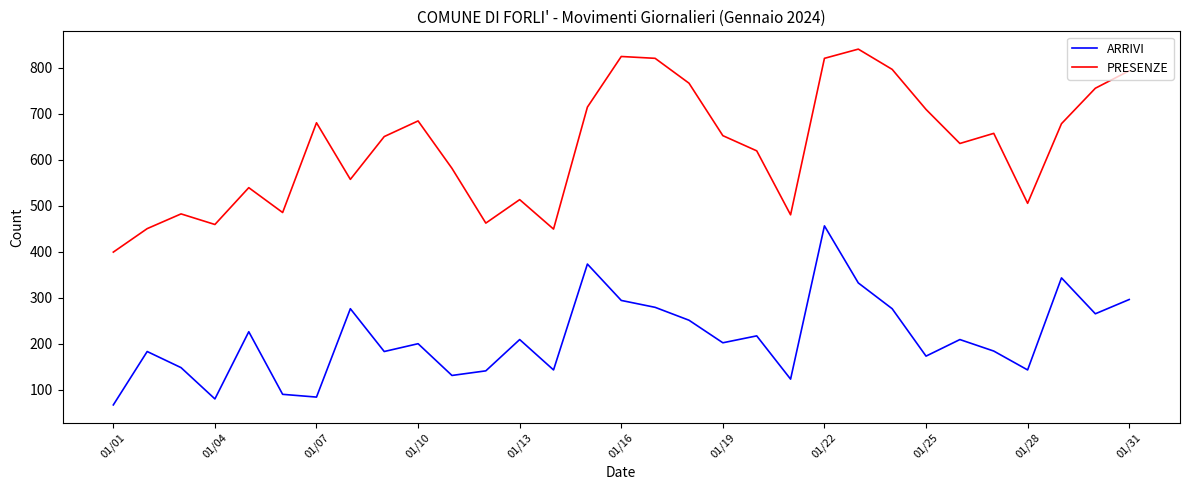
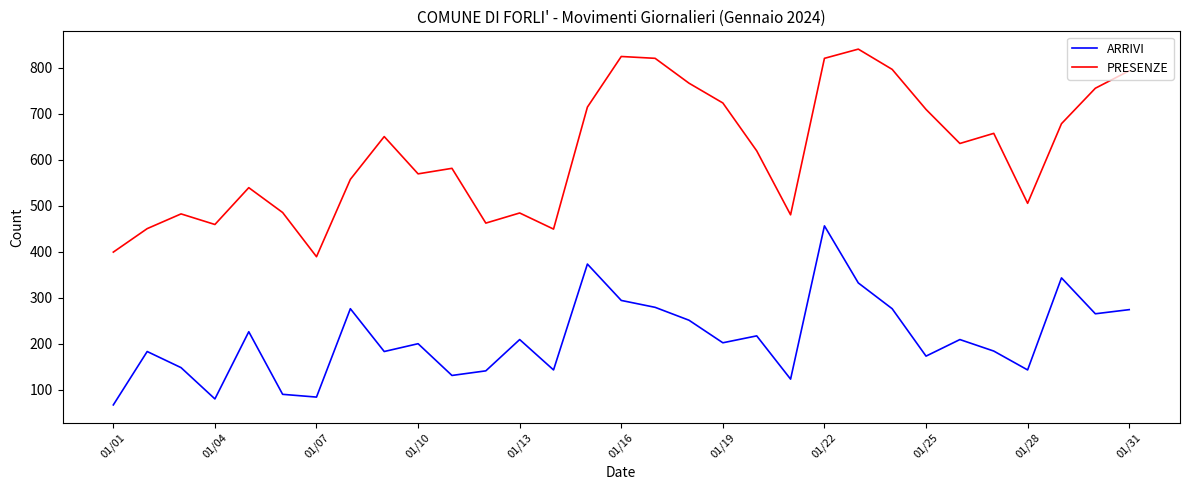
PRESENZE, 01/07: 680 -> 390
PRESENZE, 01/10: 680 -> 570
PRESENZE, 01/13: 510 -> 480
PRESENZE, 01/19: 650 -> 720
ARRIVI, 01/31: 300 -> 270
